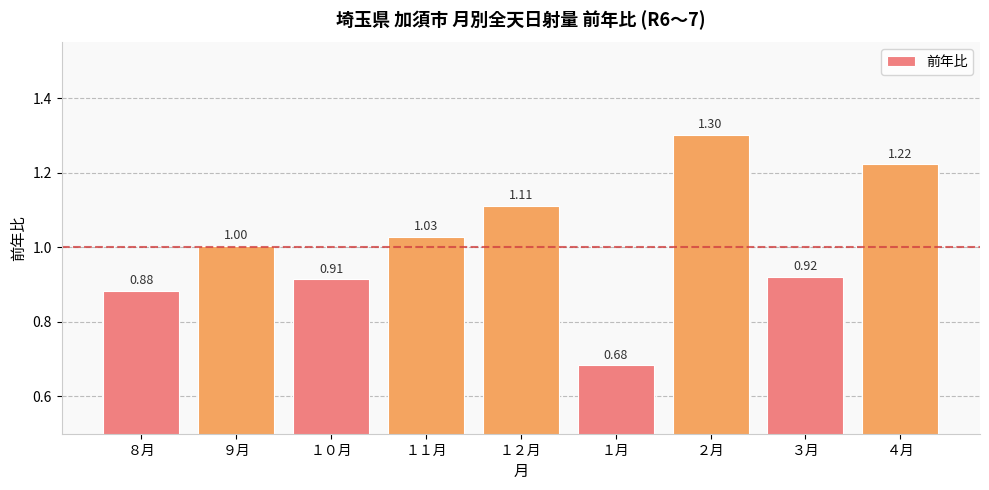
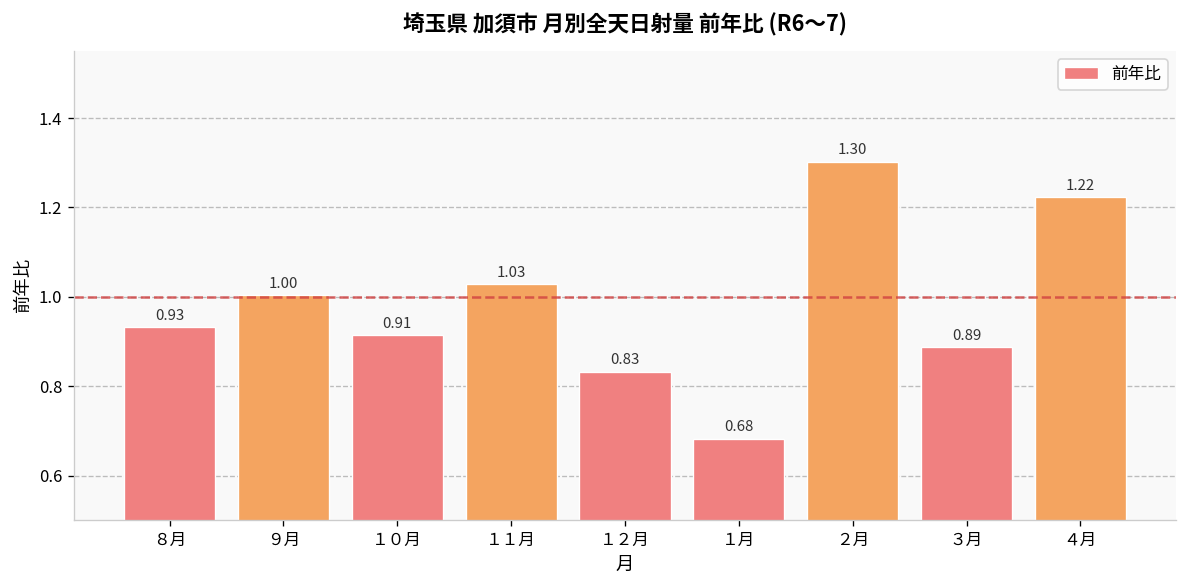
８月: 0.88 -> 0.93
１２月: 1.11 -> 0.83
３月: 0.92 -> 0.89
